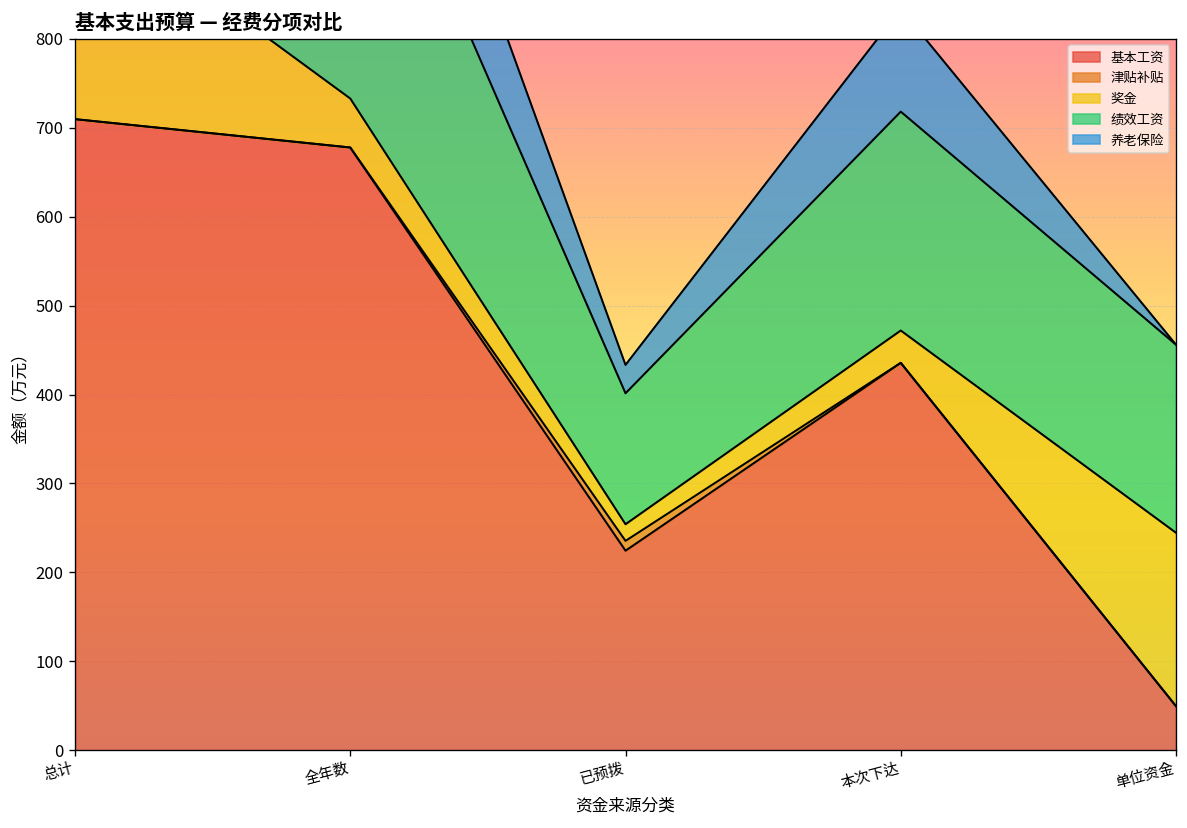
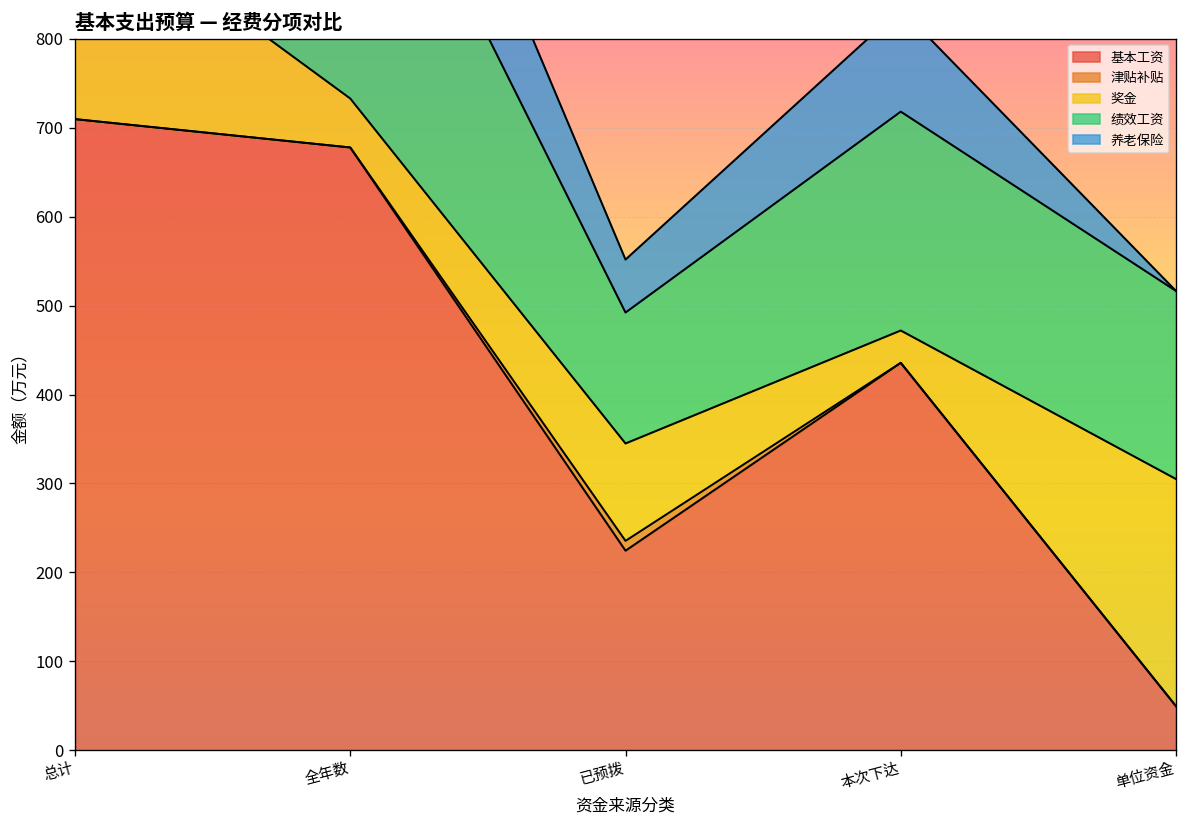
奖金, 已预拨: 20 -> 110
养老保险, 已预拨: 30 -> 60
奖金, 单位资金: 200 -> 260
